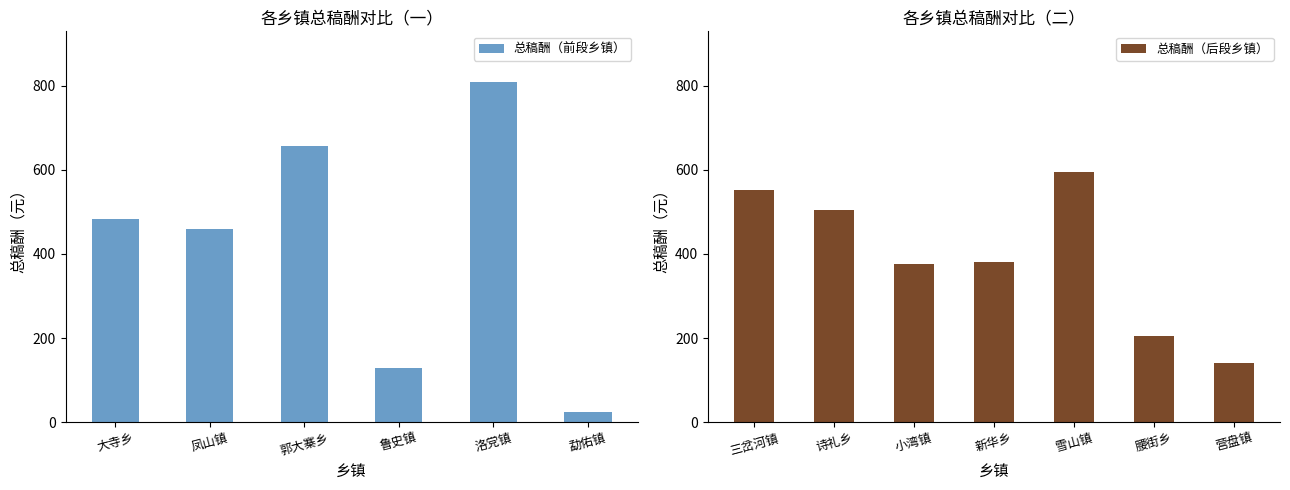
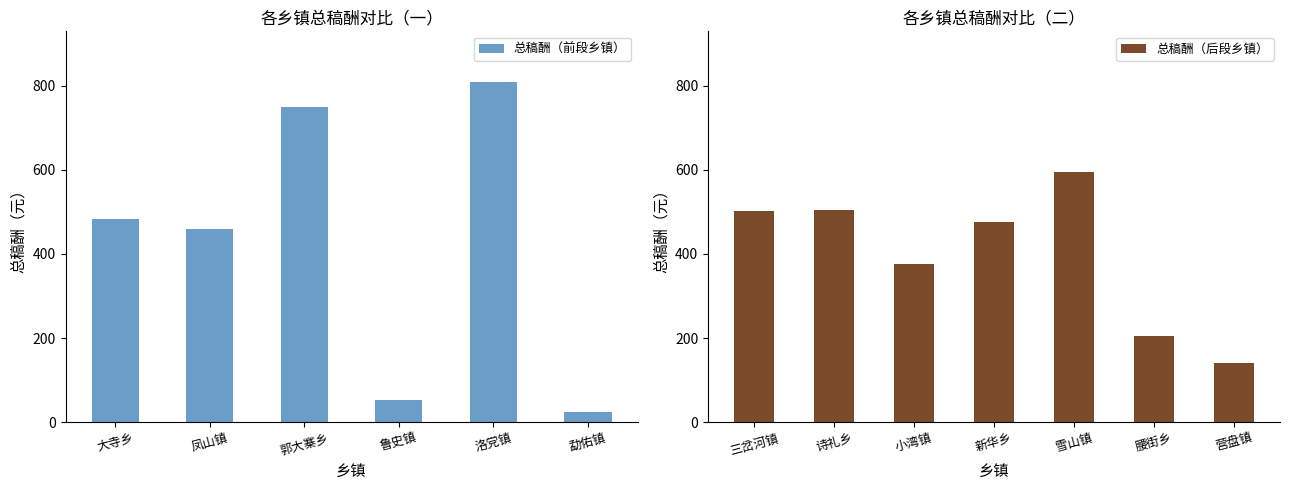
各乡镇总稿酬对比（一）, 郭大寨乡: 660 -> 750
各乡镇总稿酬对比（一）, 鲁史镇: 130 -> 50
各乡镇总稿酬对比（二）, 三岔河镇: 550 -> 500
各乡镇总稿酬对比（二）, 新华乡: 380 -> 480
